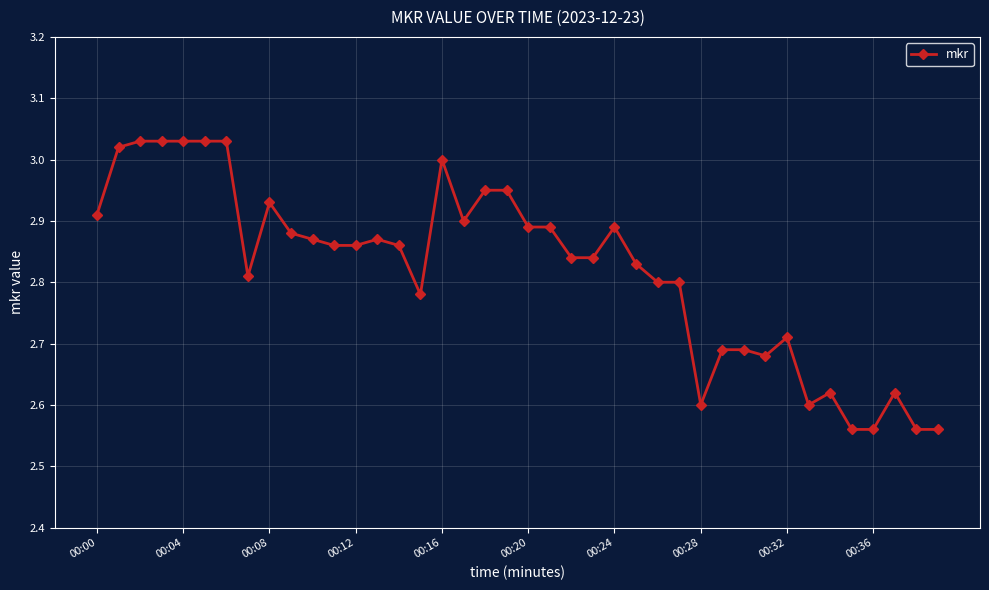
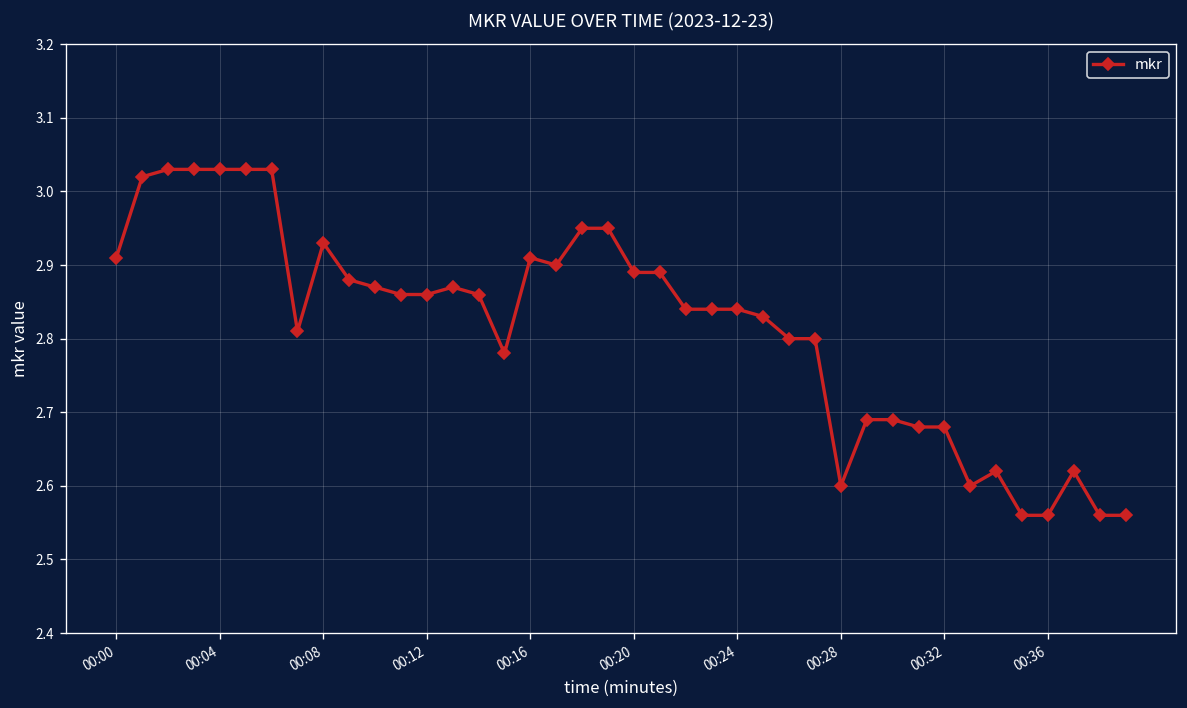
00:16: 3.00 -> 2.91
00:24: 2.89 -> 2.84
00:32: 2.71 -> 2.68
